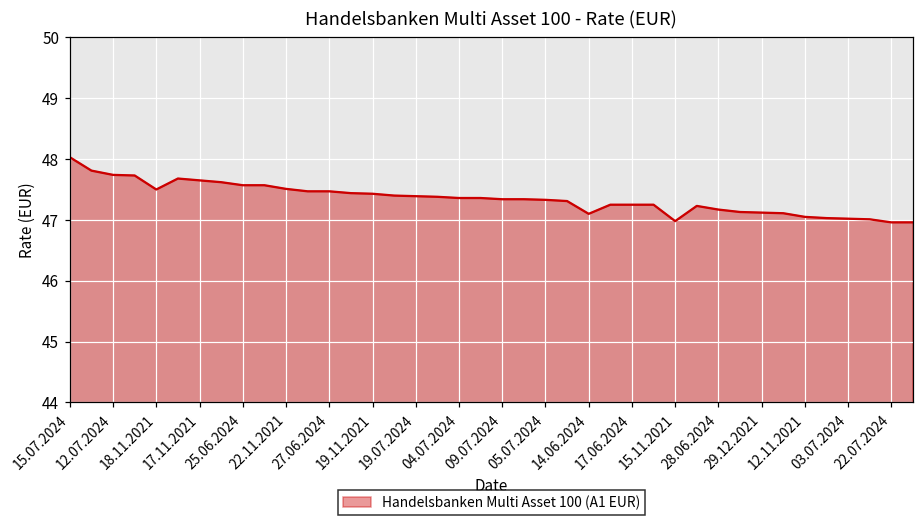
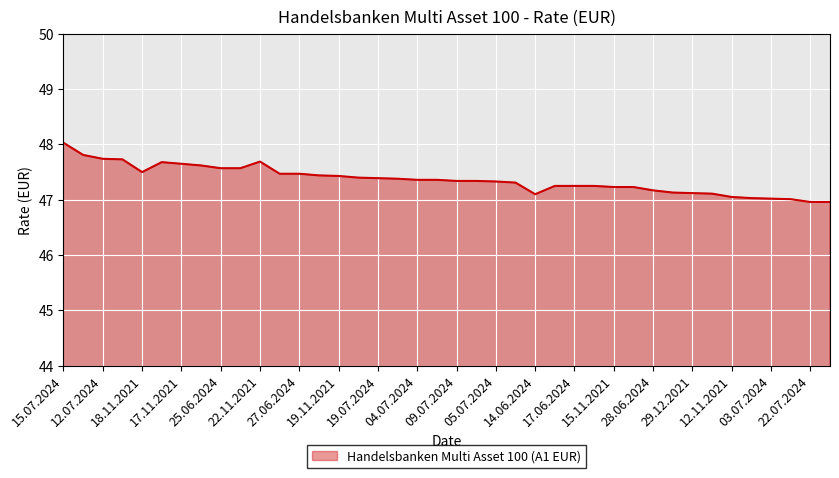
22.11.2021: 47.5 -> 47.7
15.11.2021: 47.0 -> 47.2
